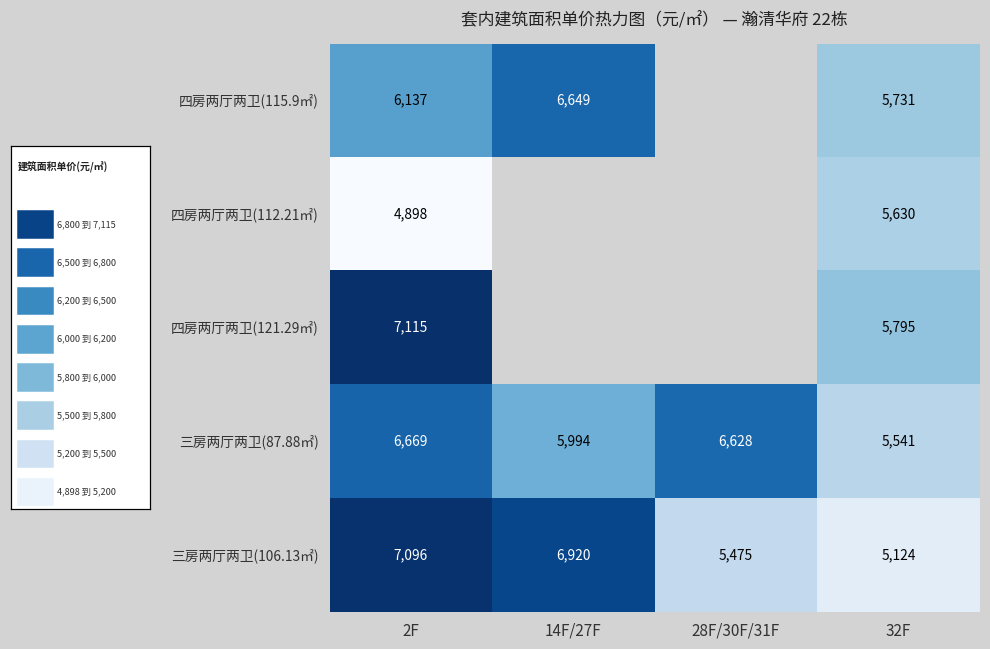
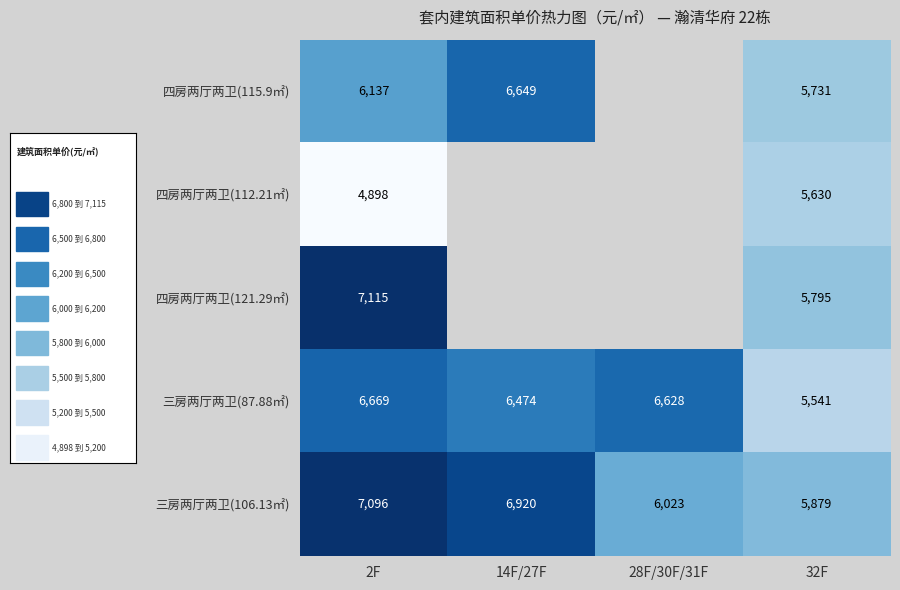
三房两厅两卫(87.88㎡), 14F/27F: 5,994 -> 6,474
三房两厅两卫(106.13㎡), 28F/30F/31F: 5,475 -> 6,023
三房两厅两卫(106.13㎡), 32F: 5,124 -> 5,879
